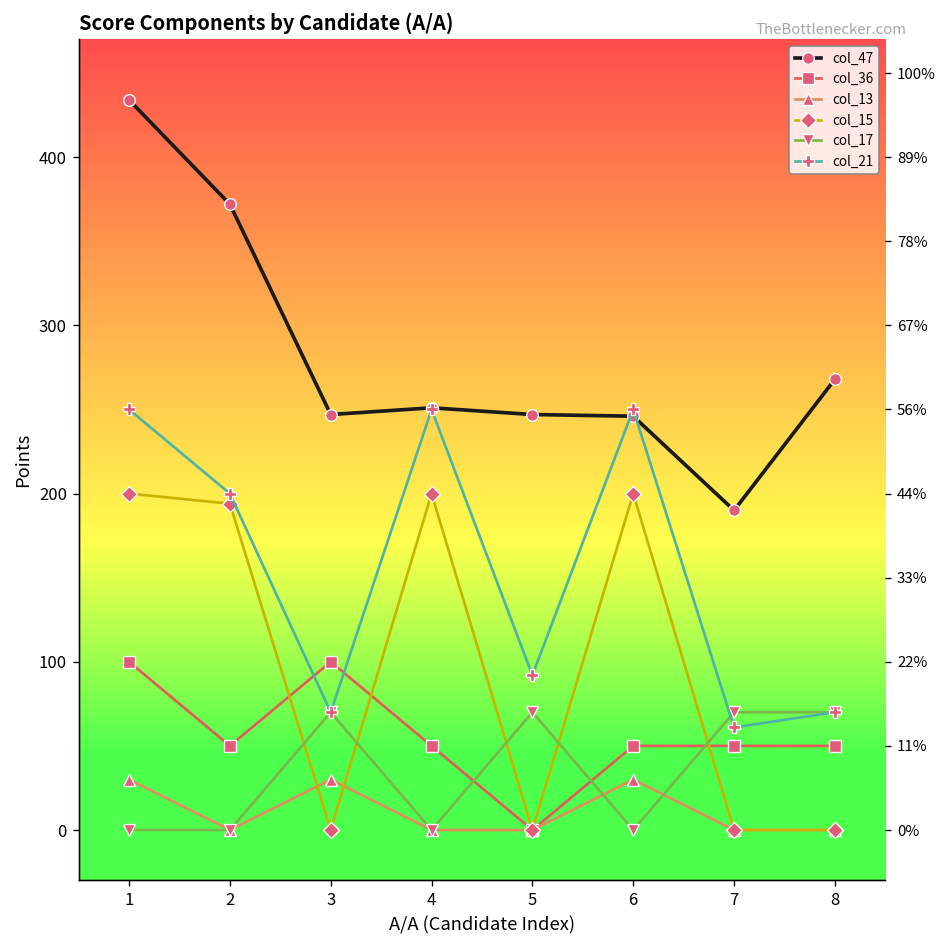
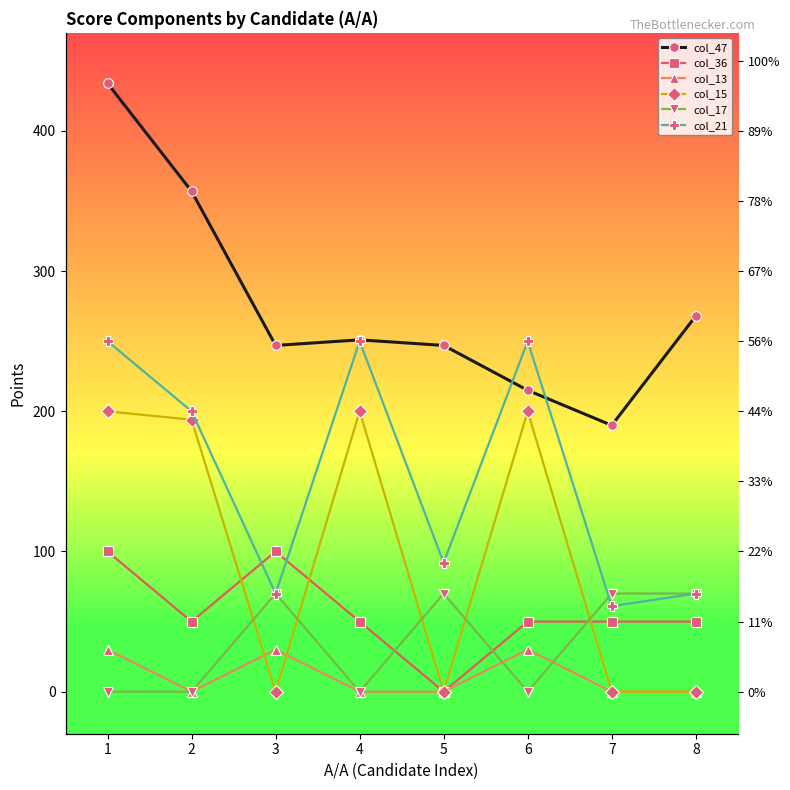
col_47, 2: 372 -> 357
col_47, 6: 246 -> 215
